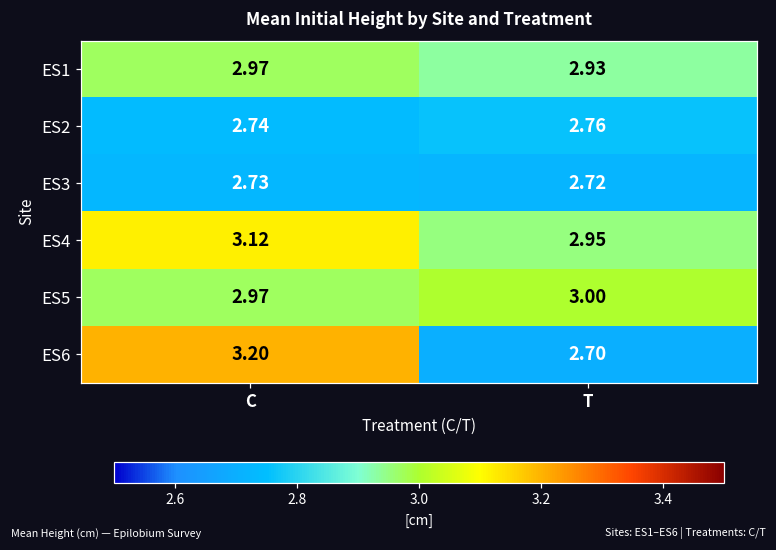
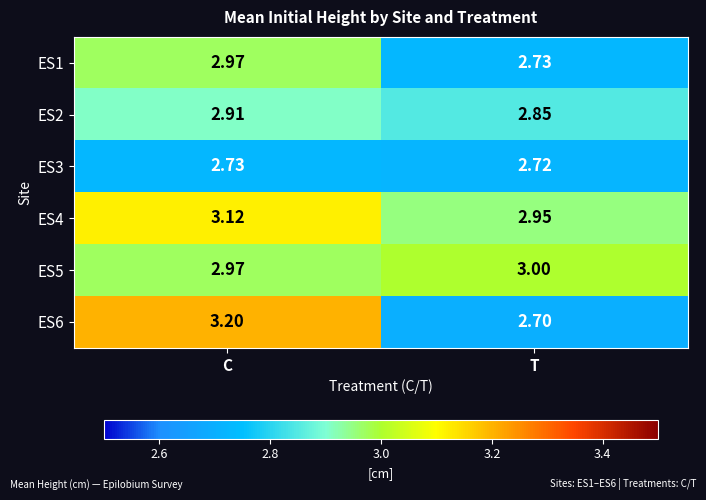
ES1, T: 2.93 -> 2.73
ES2, C: 2.74 -> 2.91
ES2, T: 2.76 -> 2.85
